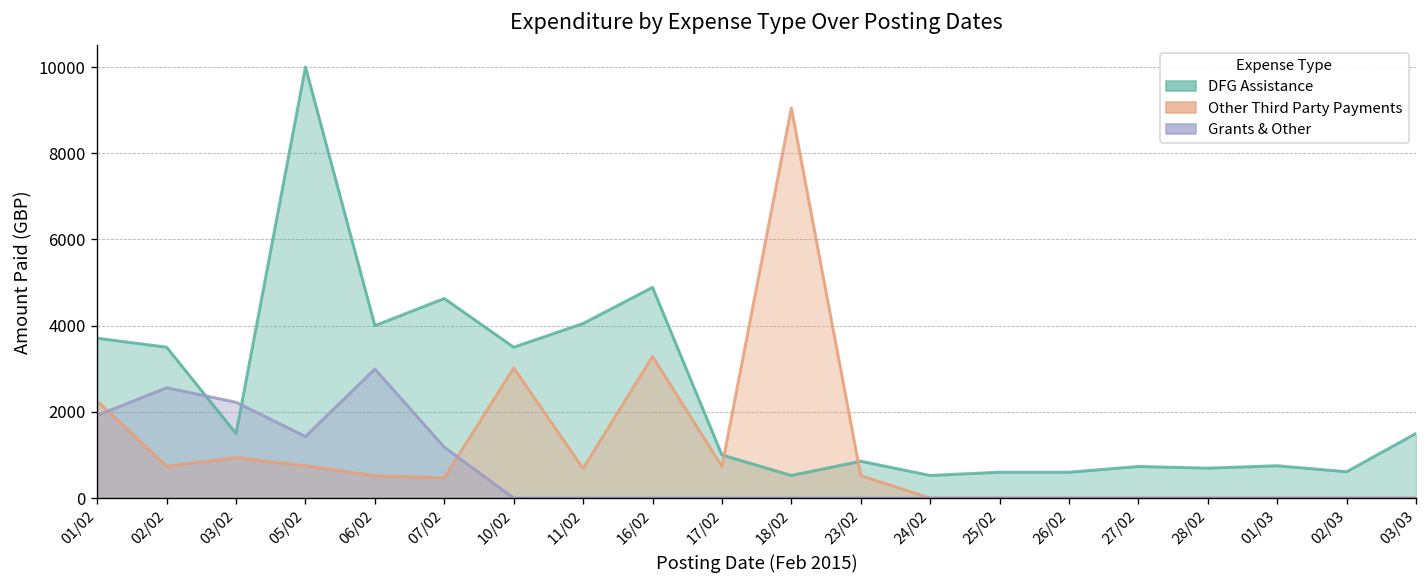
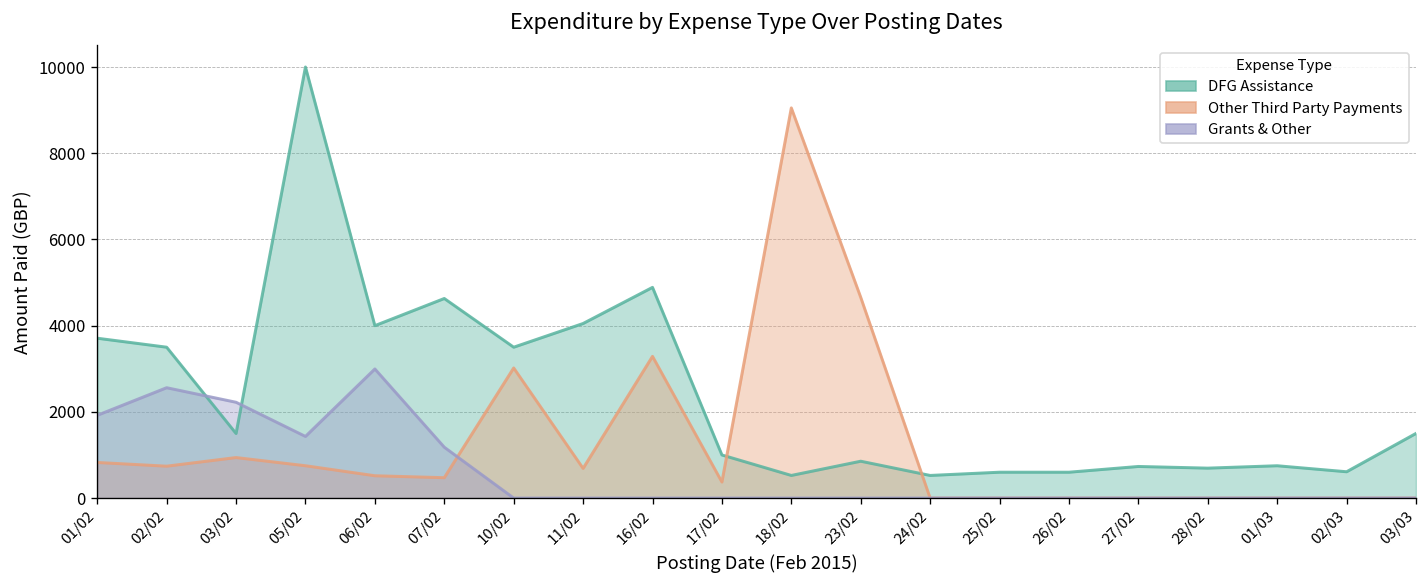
Other Third Party Payments, 01/02: 2200 -> 800
Other Third Party Payments, 17/02: 700 -> 400
Other Third Party Payments, 23/02: 500 -> 4700
